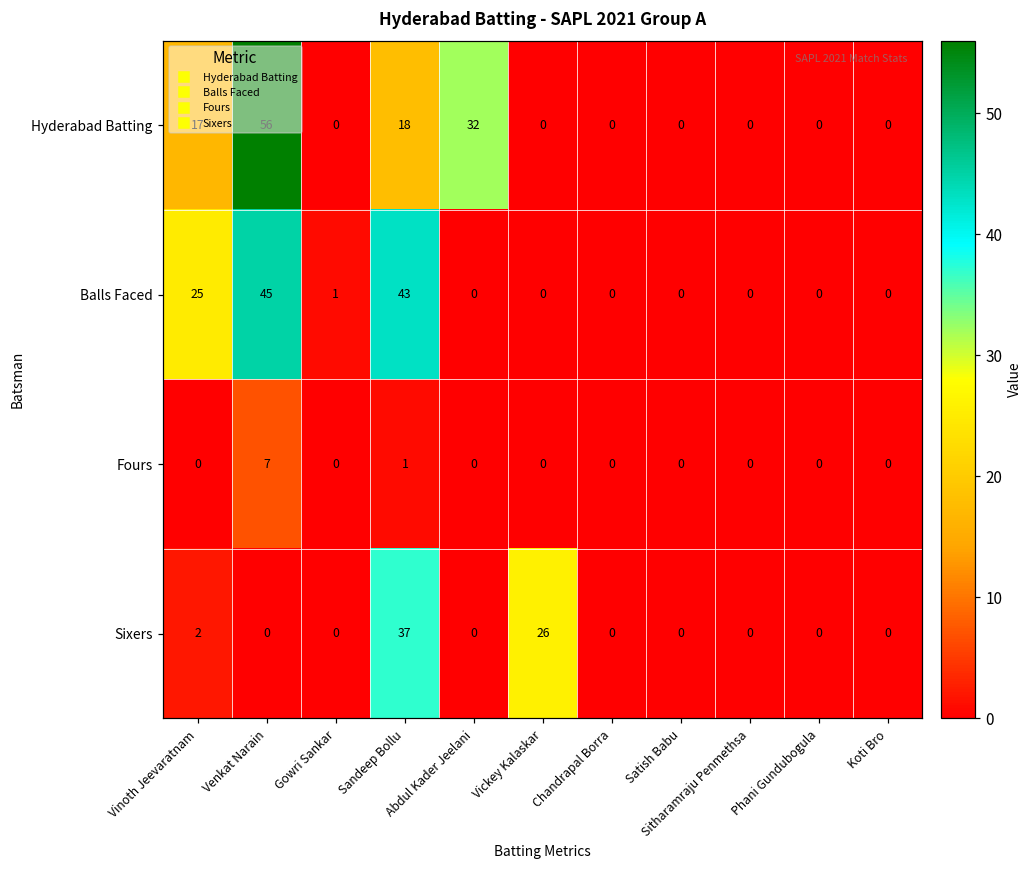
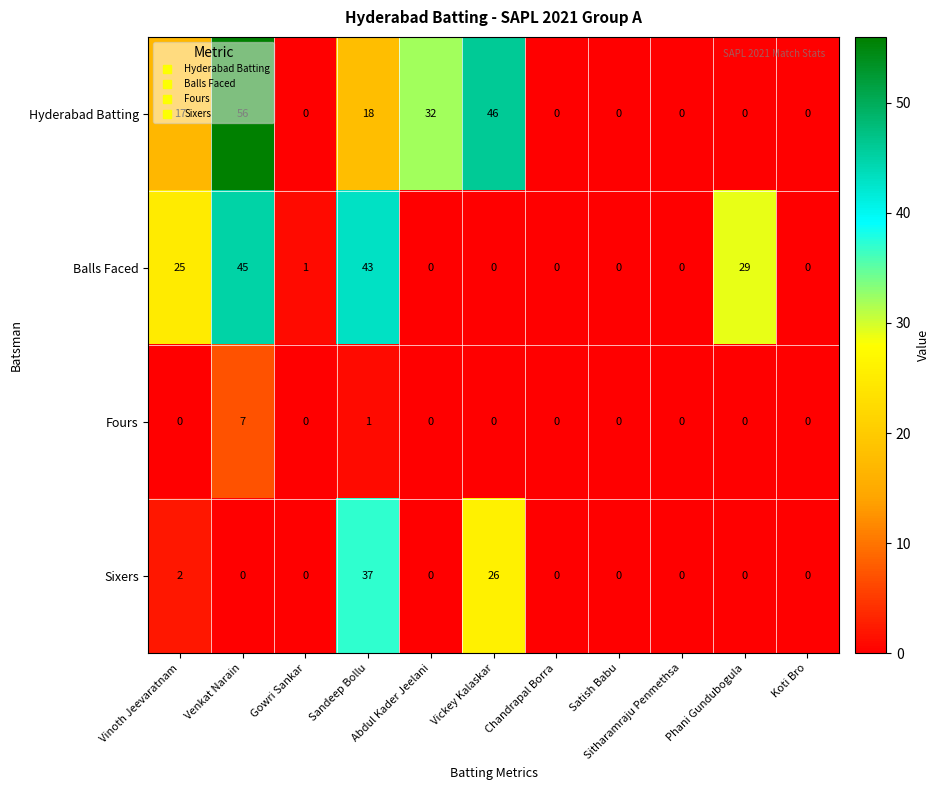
Hyderabad Batting, Vickey Kalaskar: 0 -> 46
Balls Faced, Phani Gundubogula: 0 -> 29
